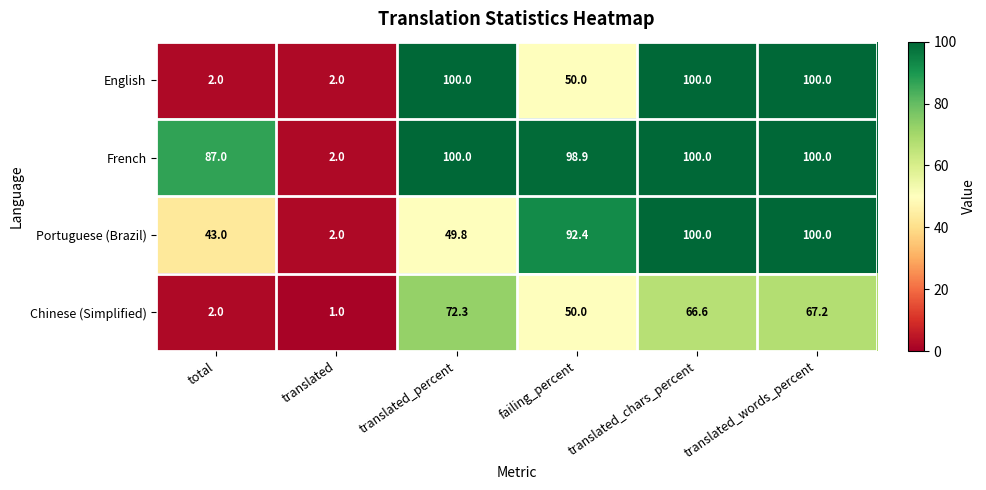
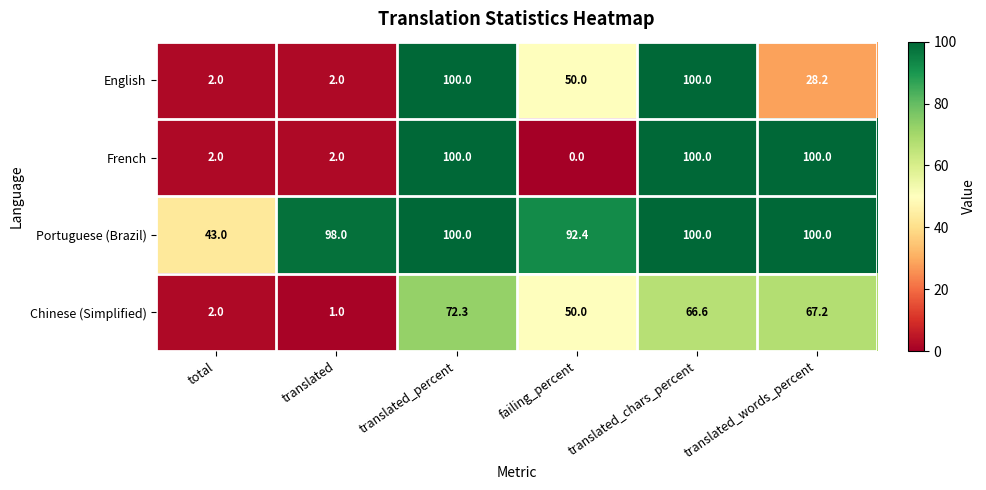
English, translated_words_percent: 100.0 -> 28.2
French, total: 87.0 -> 2.0
French, failing_percent: 98.9 -> 0.0
Portuguese (Brazil), translated: 2.0 -> 98.0
Portuguese (Brazil), translated_percent: 49.8 -> 100.0
